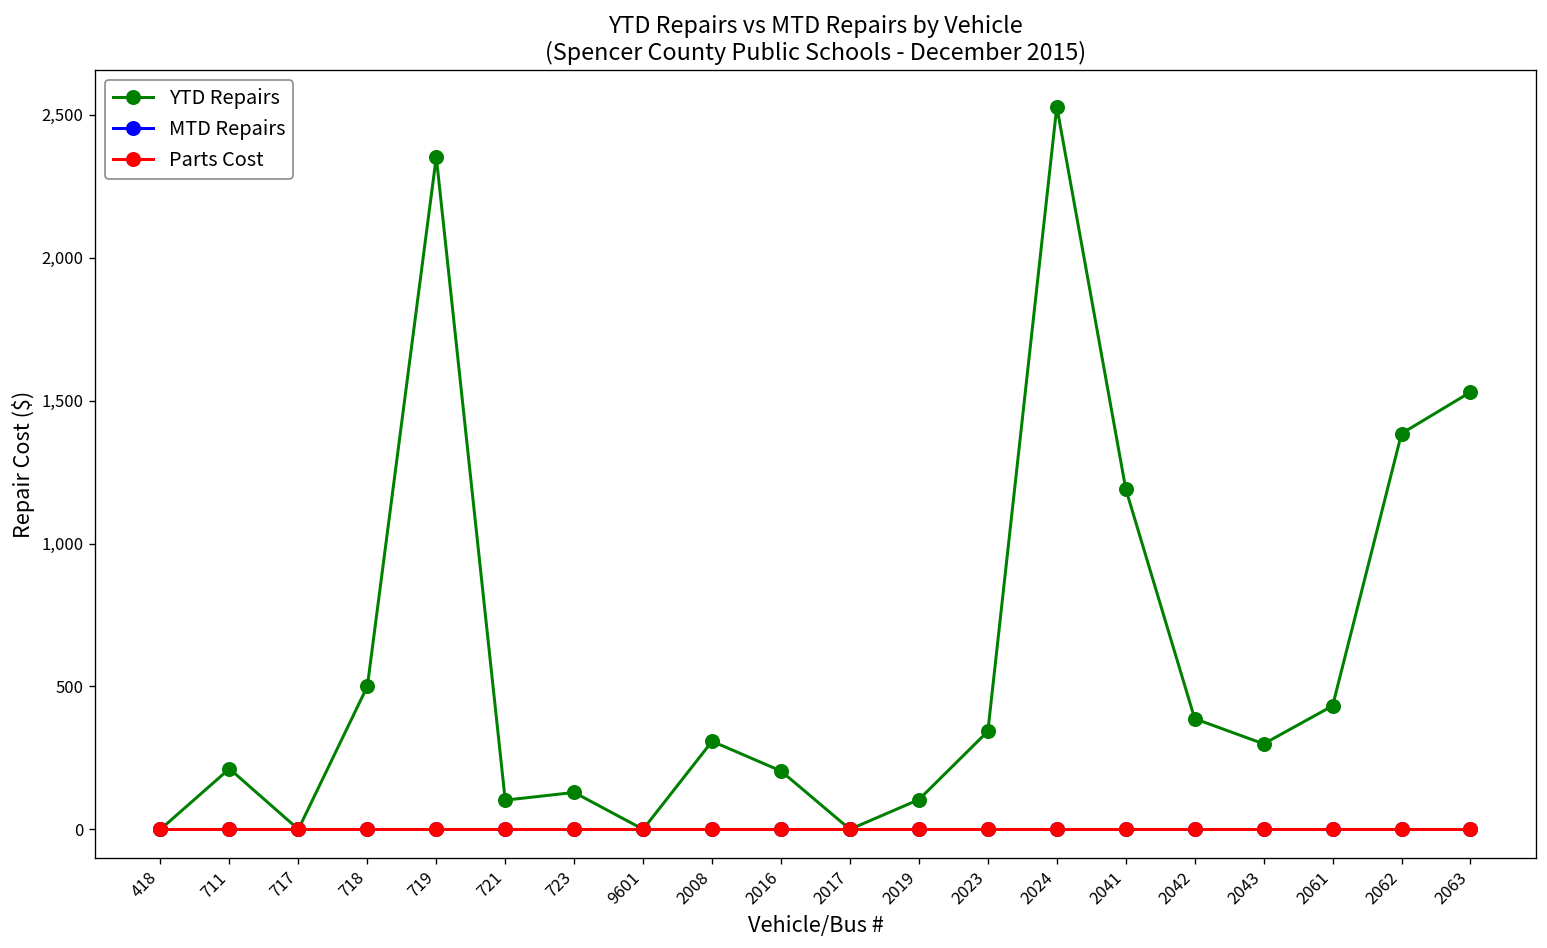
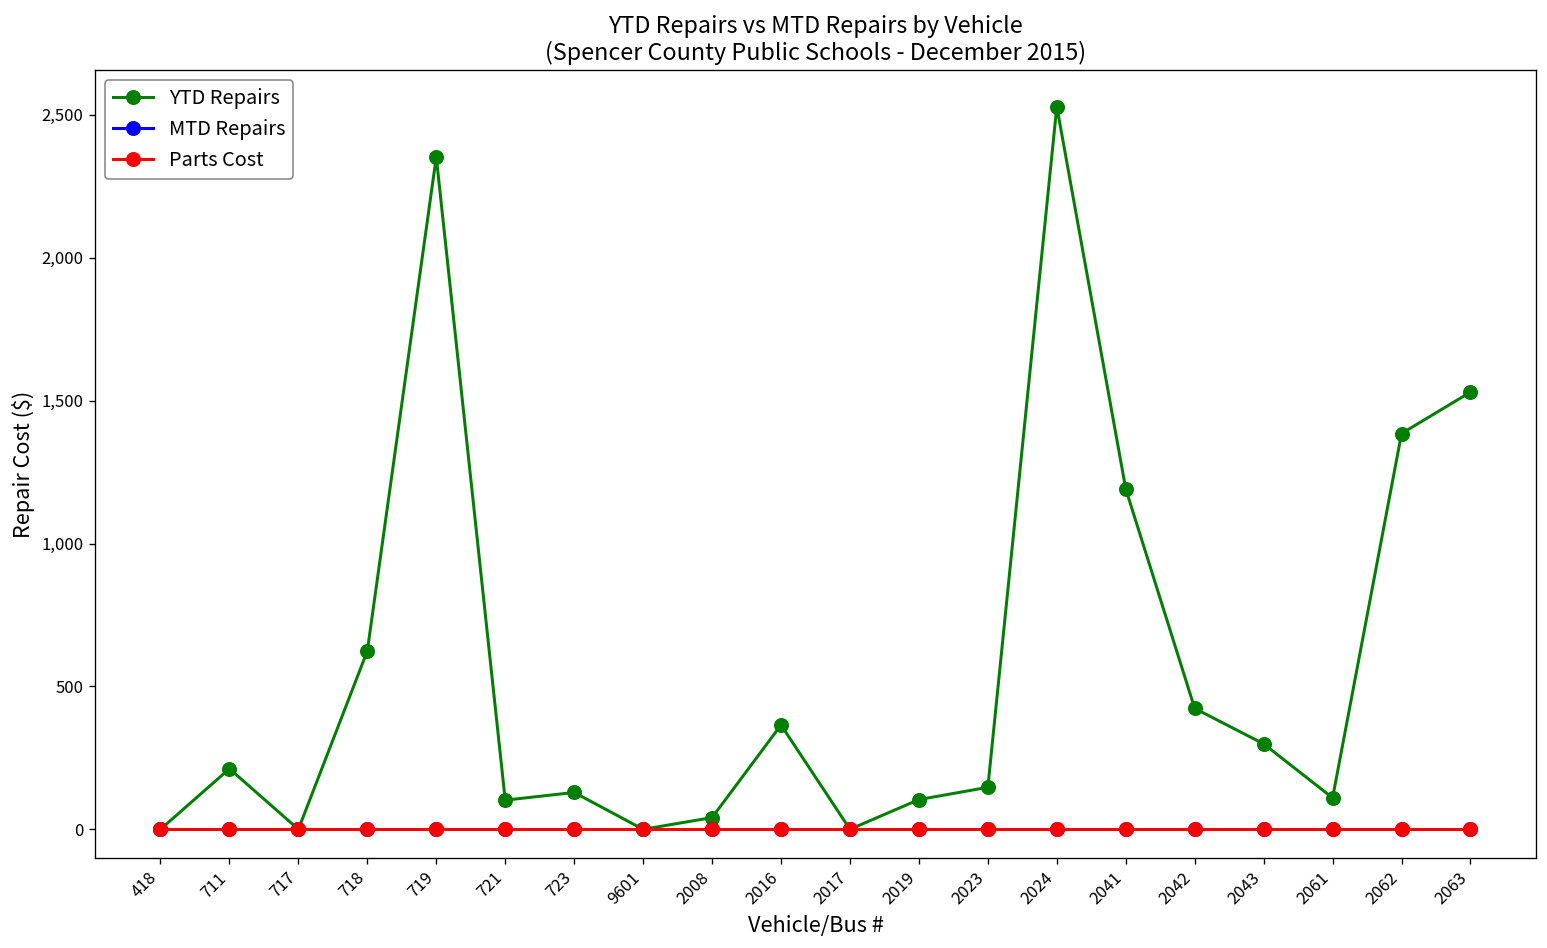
YTD Repairs, 718: 500 -> 620
YTD Repairs, 2008: 310 -> 40
YTD Repairs, 2016: 200 -> 370
YTD Repairs, 2023: 340 -> 150
YTD Repairs, 2042: 390 -> 420
YTD Repairs, 2061: 430 -> 110
